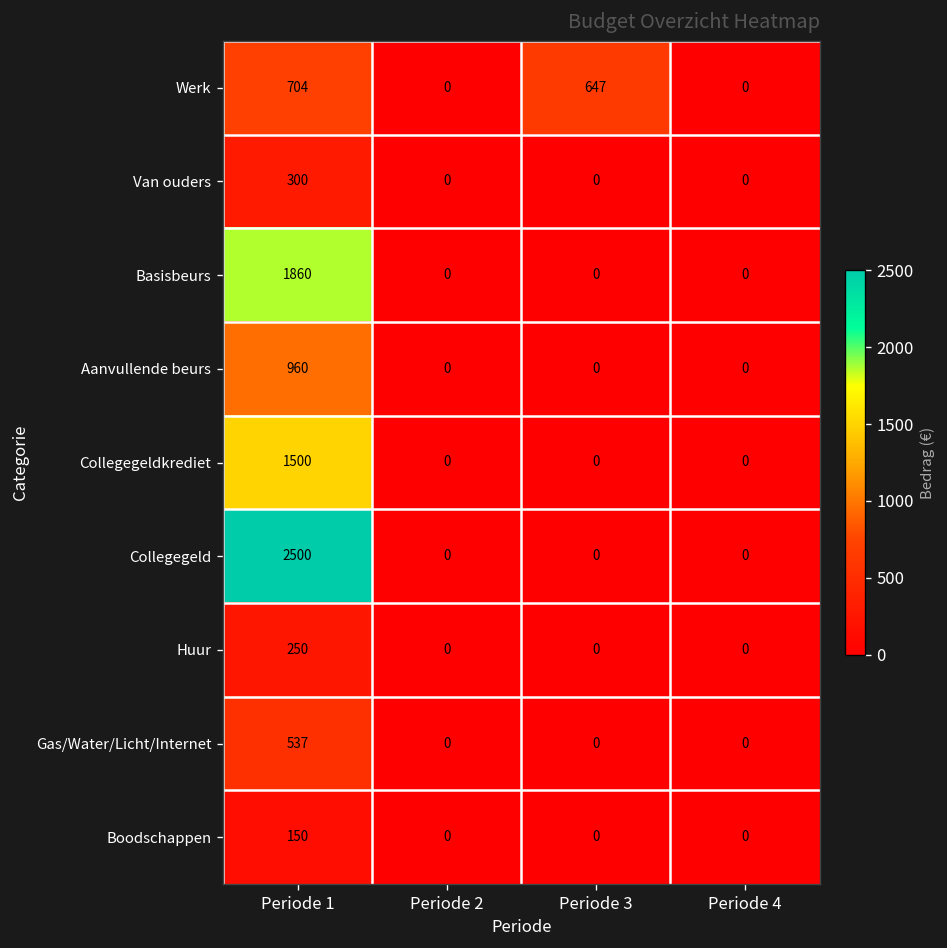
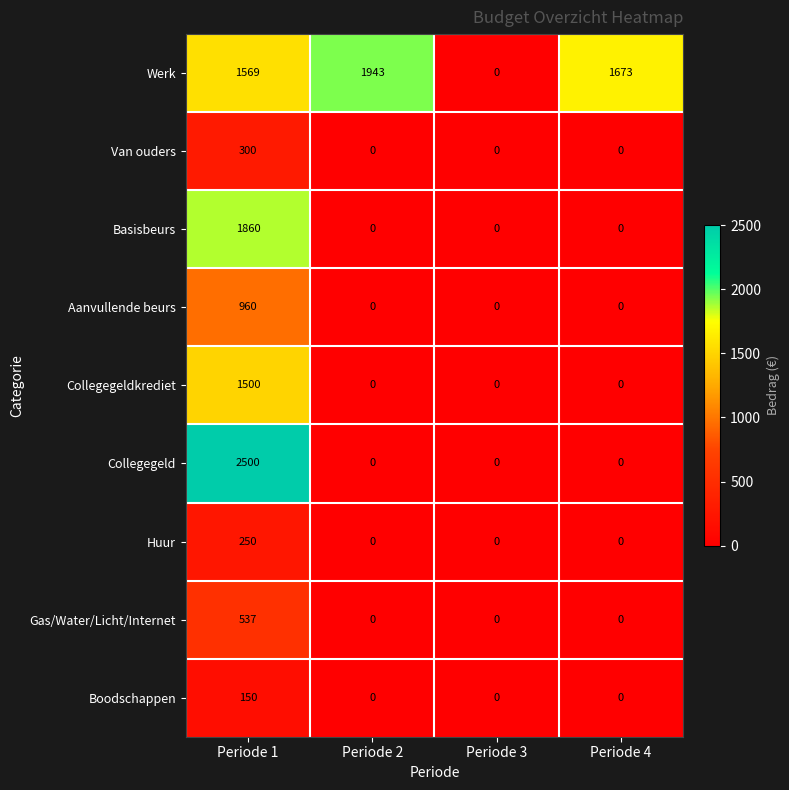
Werk, Periode 1: 704 -> 1569
Werk, Periode 2: 0 -> 1943
Werk, Periode 3: 647 -> 0
Werk, Periode 4: 0 -> 1673
